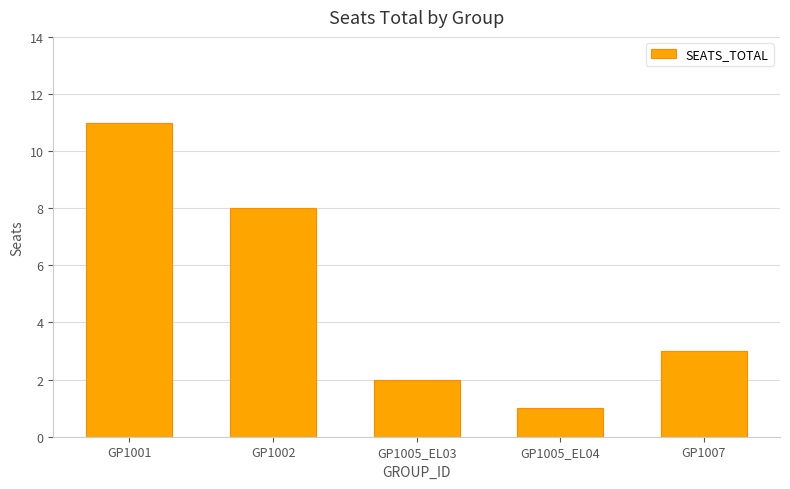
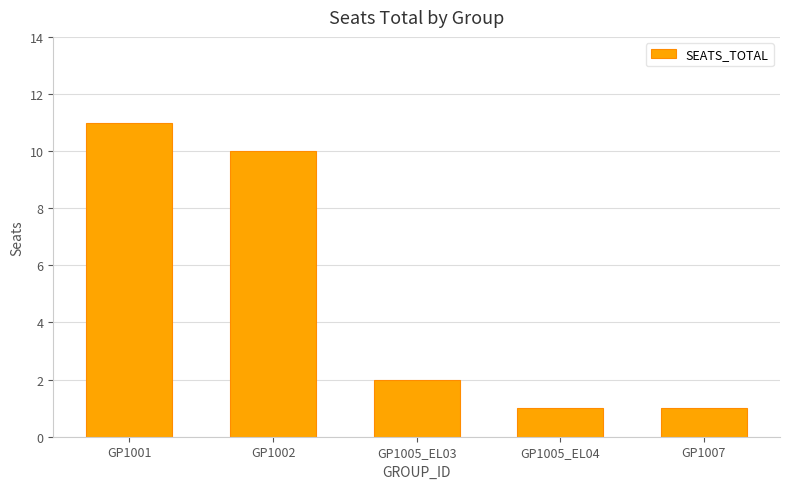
GP1002: 8 -> 10
GP1007: 3 -> 1
